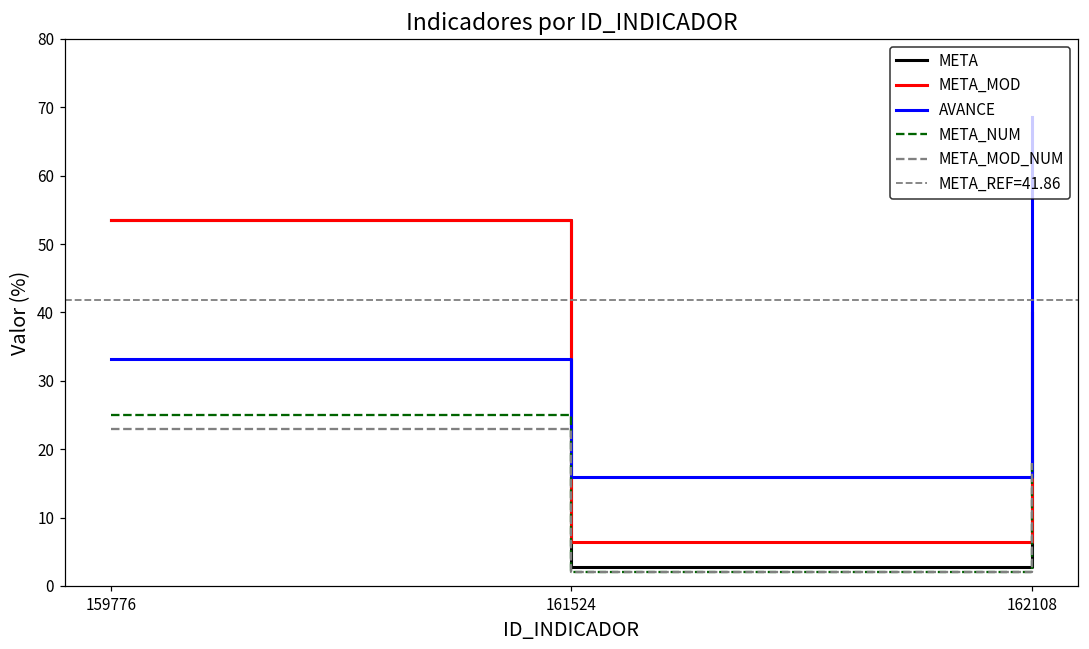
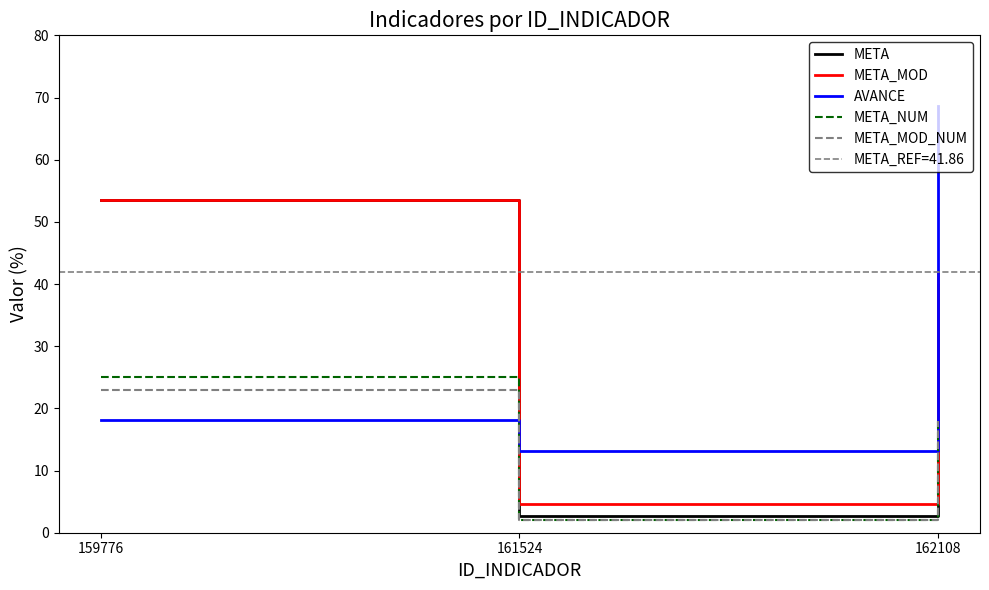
AVANCE, 159776: 33 -> 18
META_MOD, 161524: 6 -> 5
AVANCE, 161524: 16 -> 13
